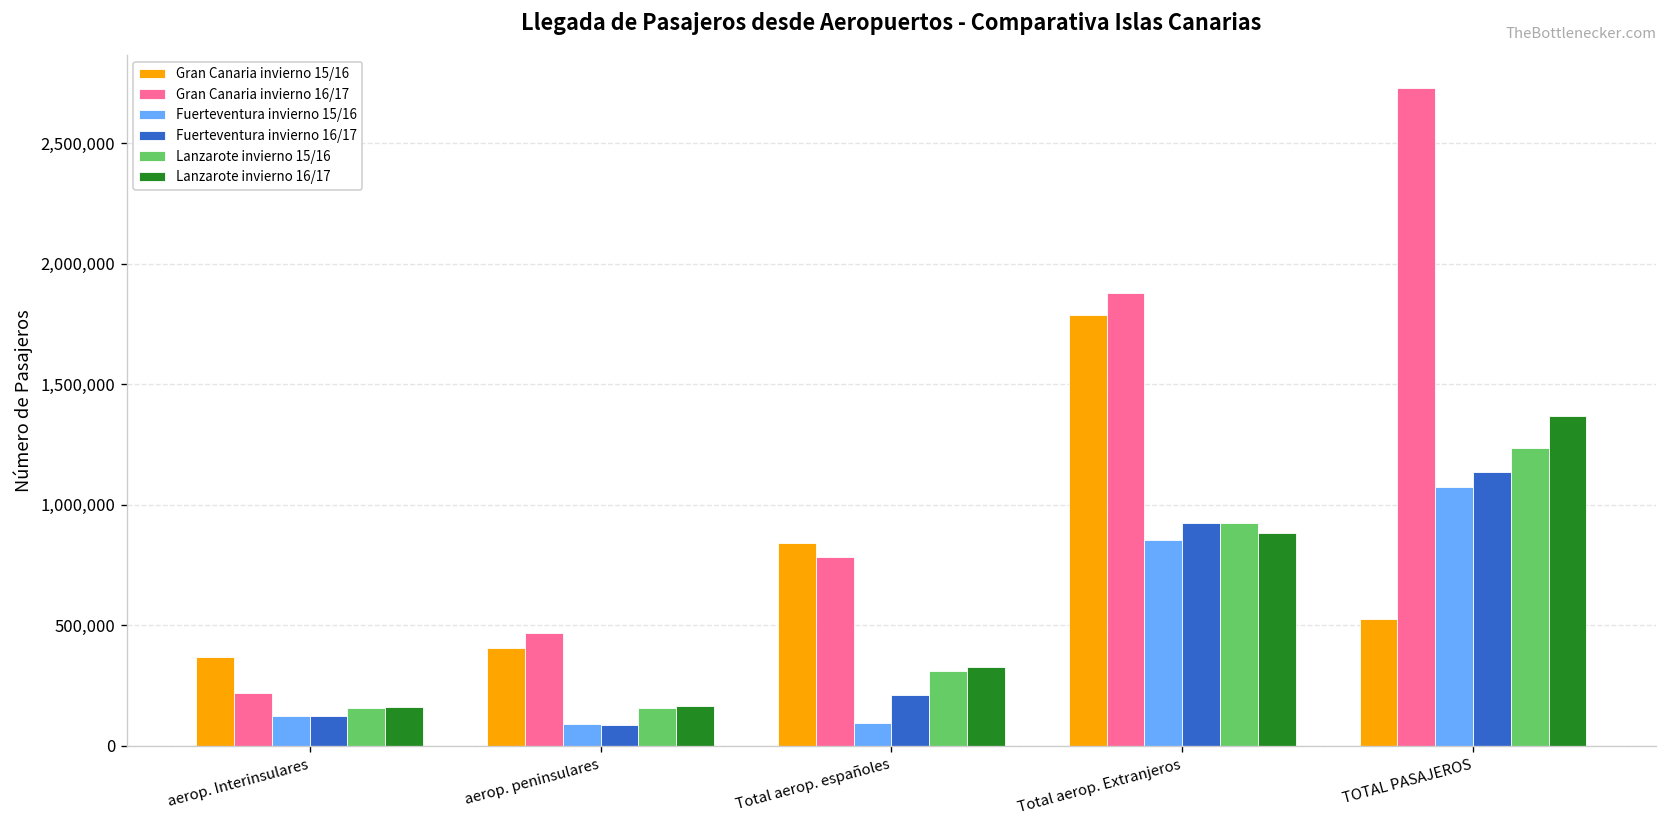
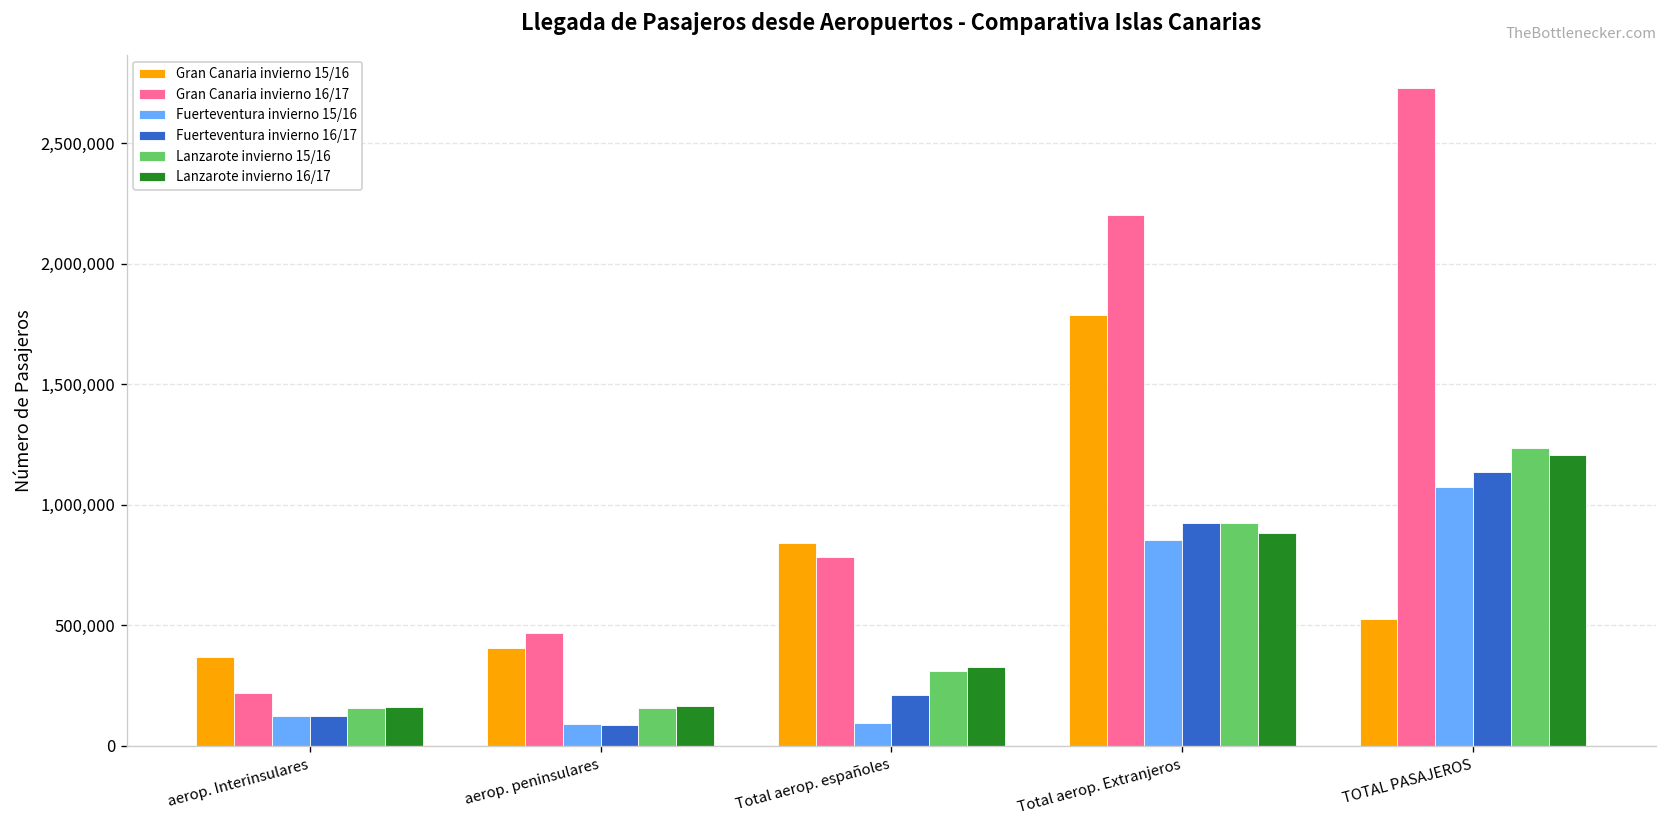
Gran Canaria invierno 16/17, Total aerop. Extranjeros: 1,880,000 -> 2,200,000
Lanzarote invierno 16/17, TOTAL PASAJEROS: 1,370,000 -> 1,210,000
